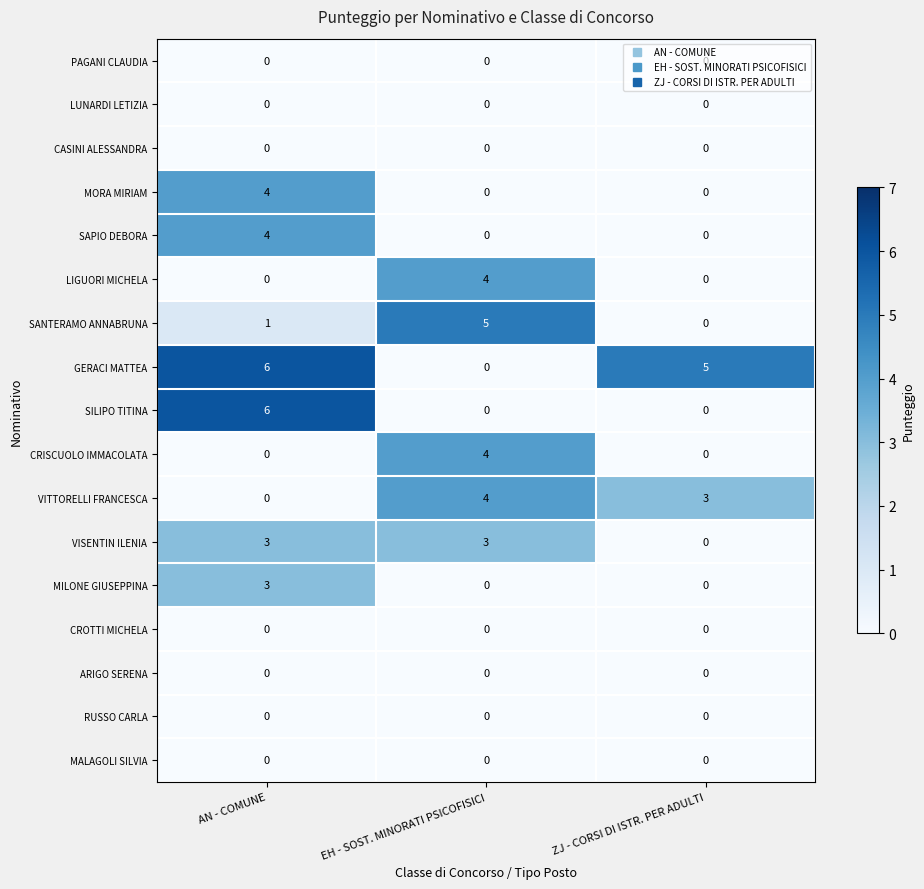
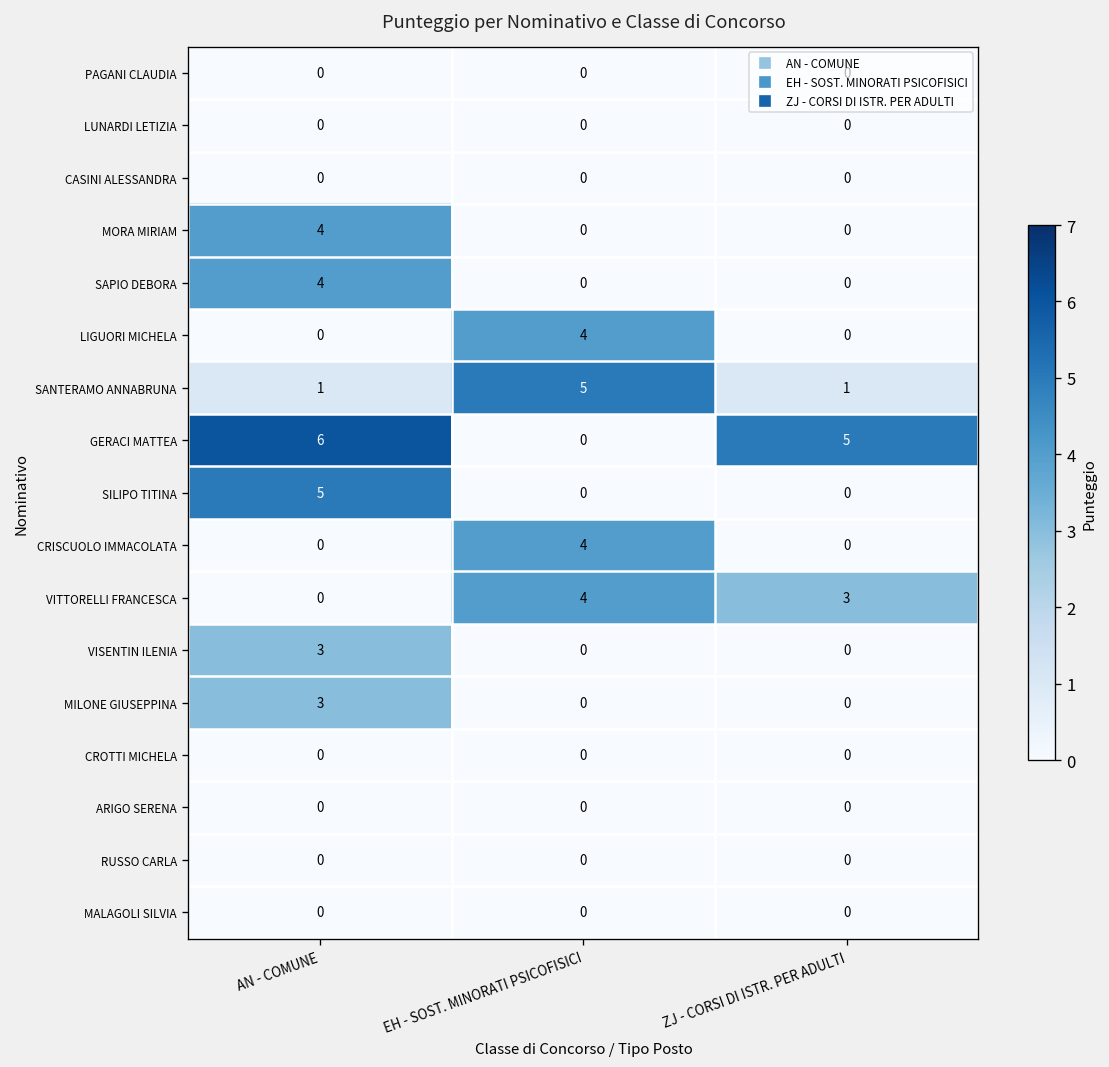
SANTERAMO ANNABRUNA, ZJ - CORSI DI ISTR. PER ADULTI: 0 -> 1
SILIPO TITINA, AN - COMUNE: 6 -> 5
VISENTIN ILENIA, EH - SOST. MINORATI PSICOFISICI: 3 -> 0
